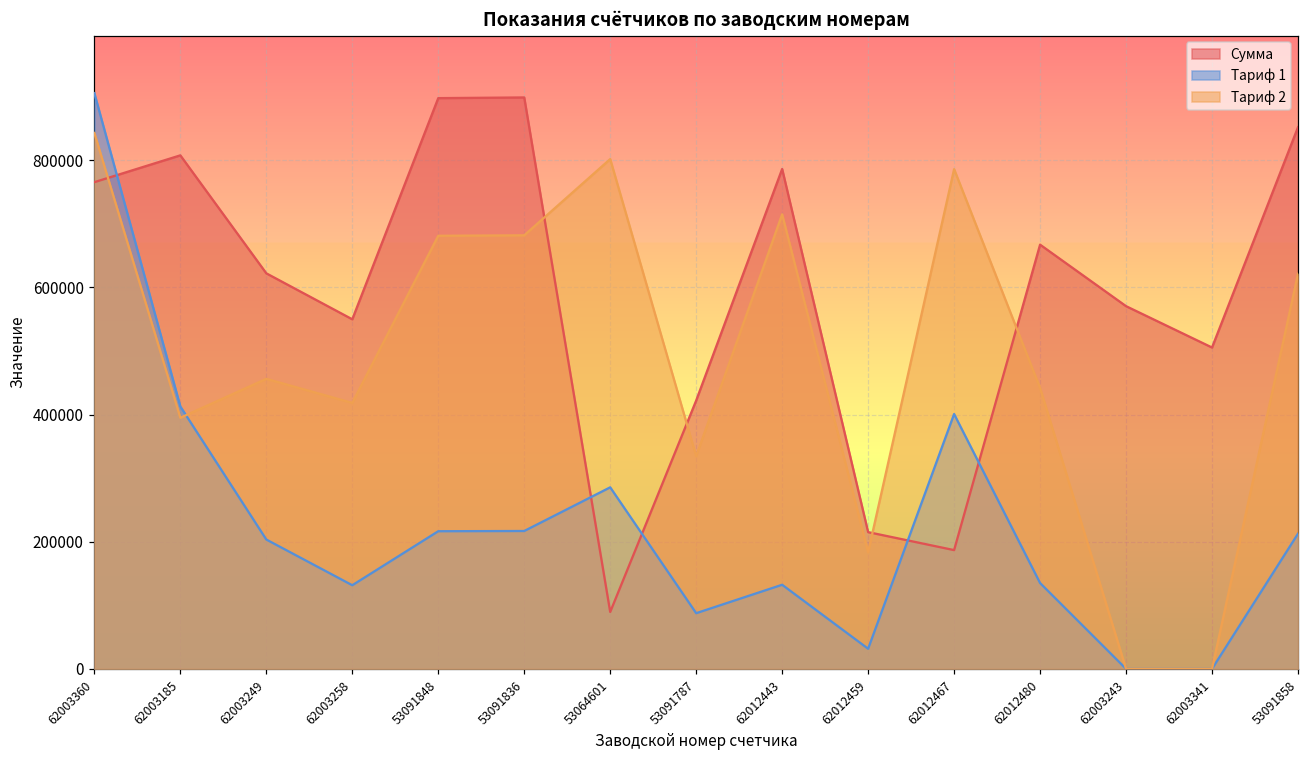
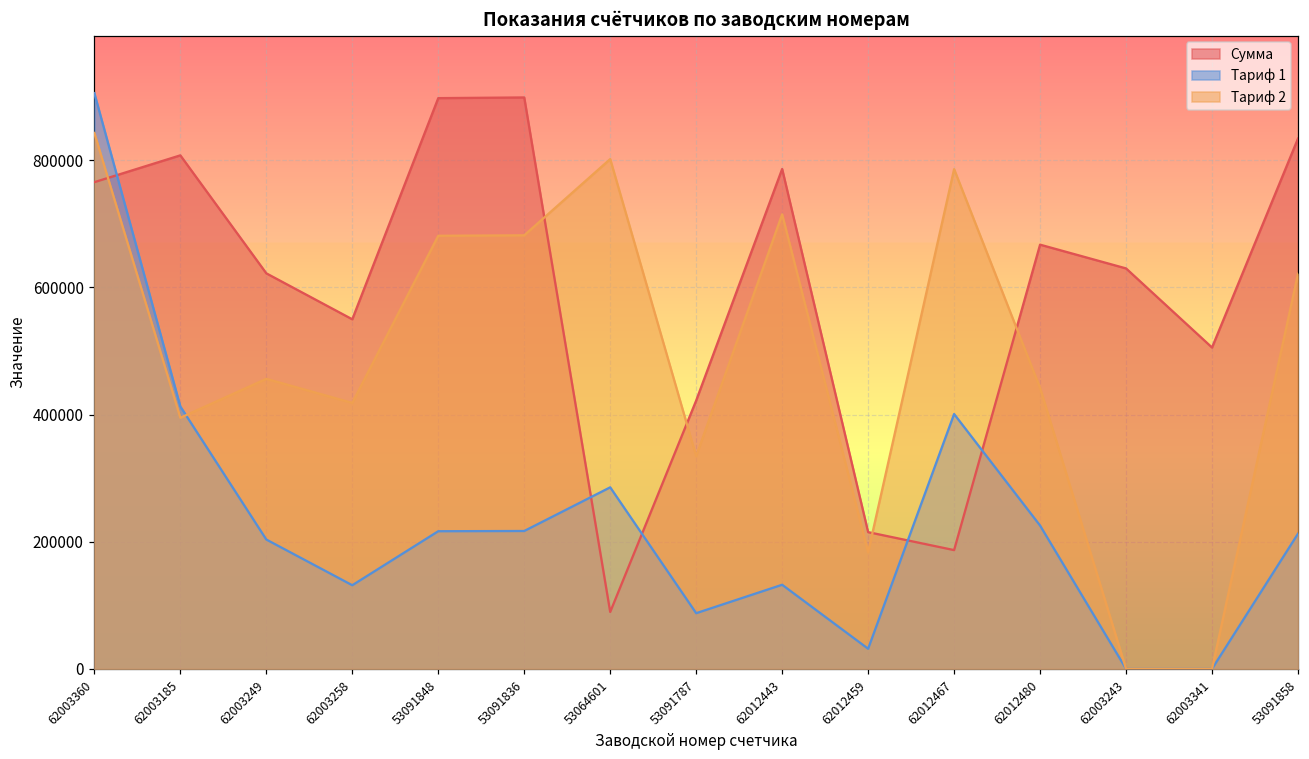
Тариф 1, 62012480: 130000 -> 230000
Сумма, 62003243: 570000 -> 630000
Сумма, 53091858: 850000 -> 830000
